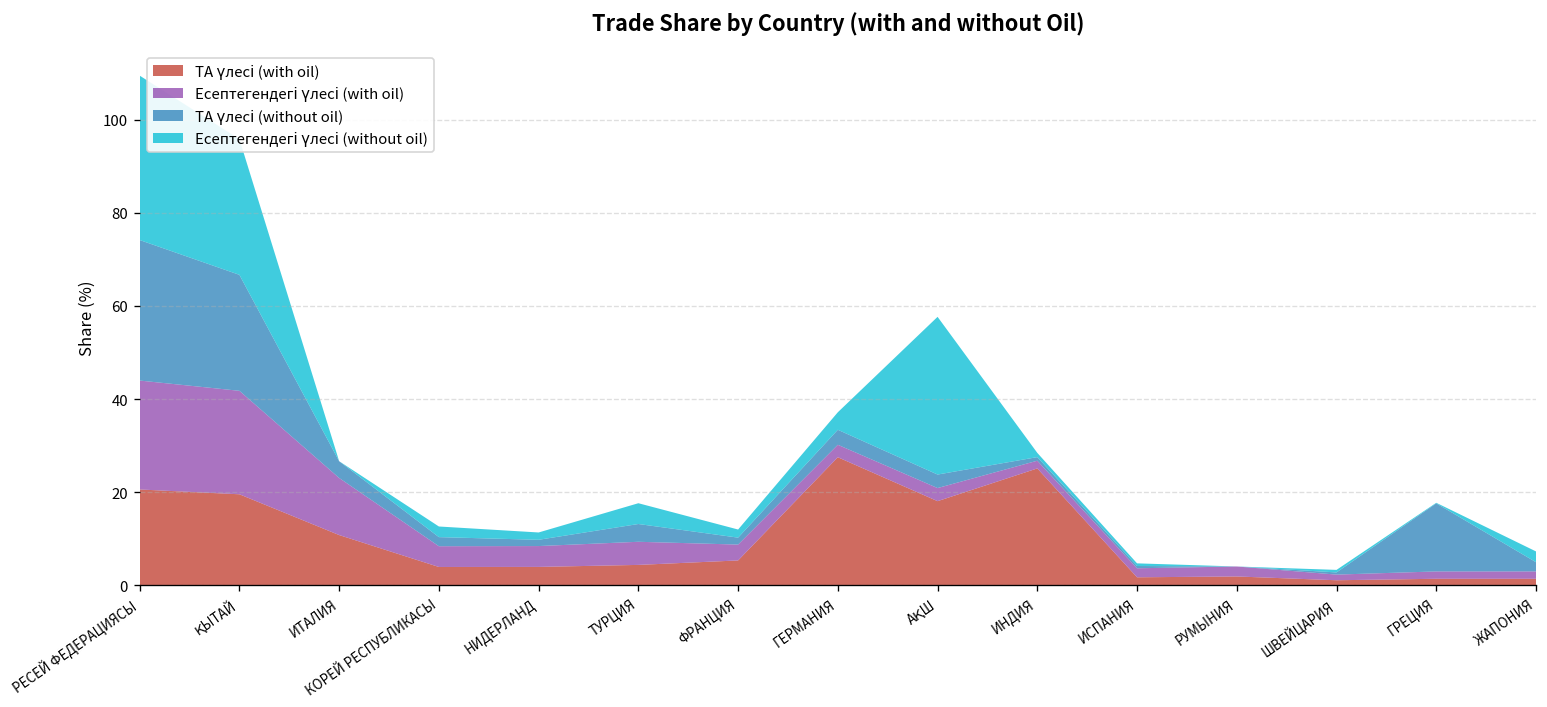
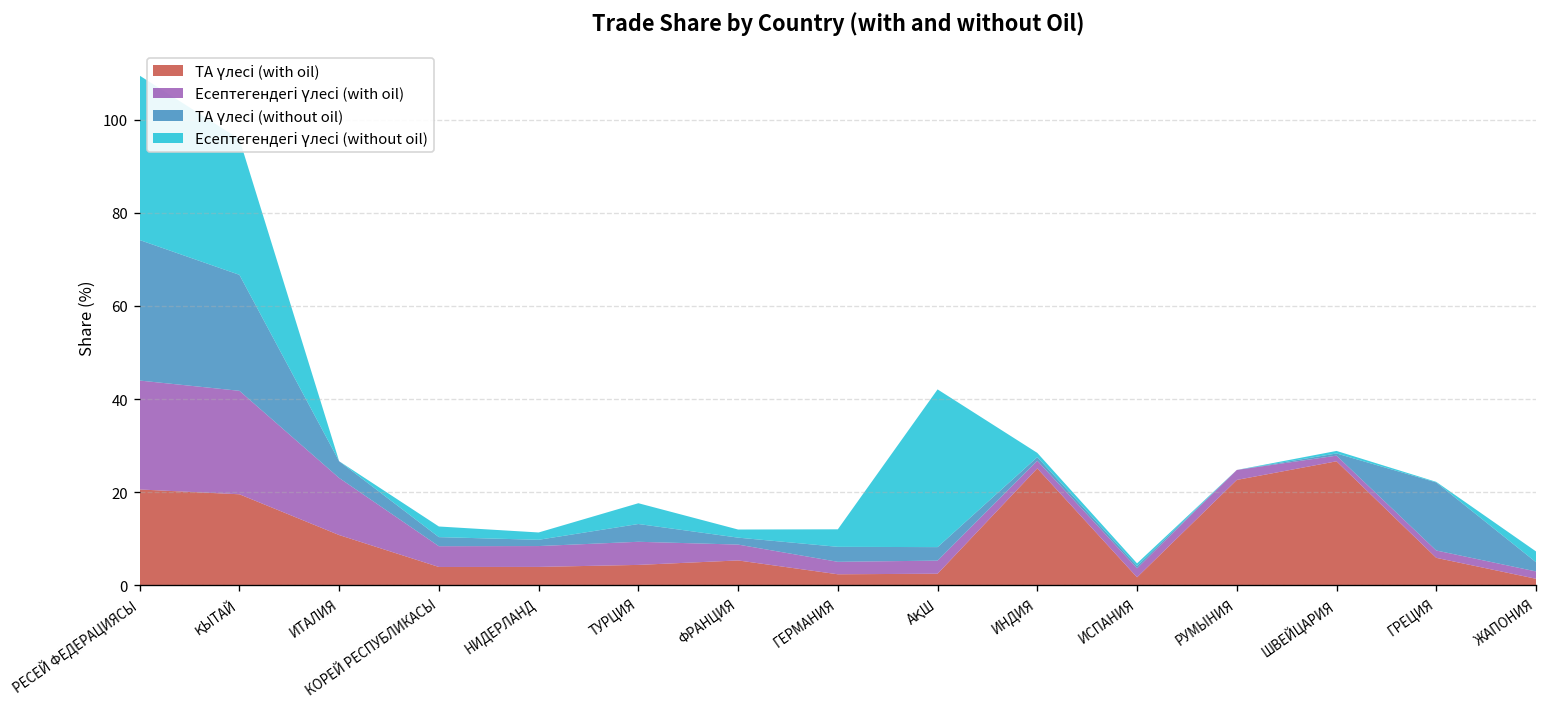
ТА үлесі (with oil), ГЕРМАНИЯ: 28 -> 2
ТА үлесі (with oil), АҚШ: 18 -> 2
ТА үлесі (with oil), РУМЫНИЯ: 2 -> 23
ТА үлесі (with oil), ШВЕЙЦАРИЯ: 1 -> 27
ТА үлесі (with oil), ГРЕЦИЯ: 1 -> 6
